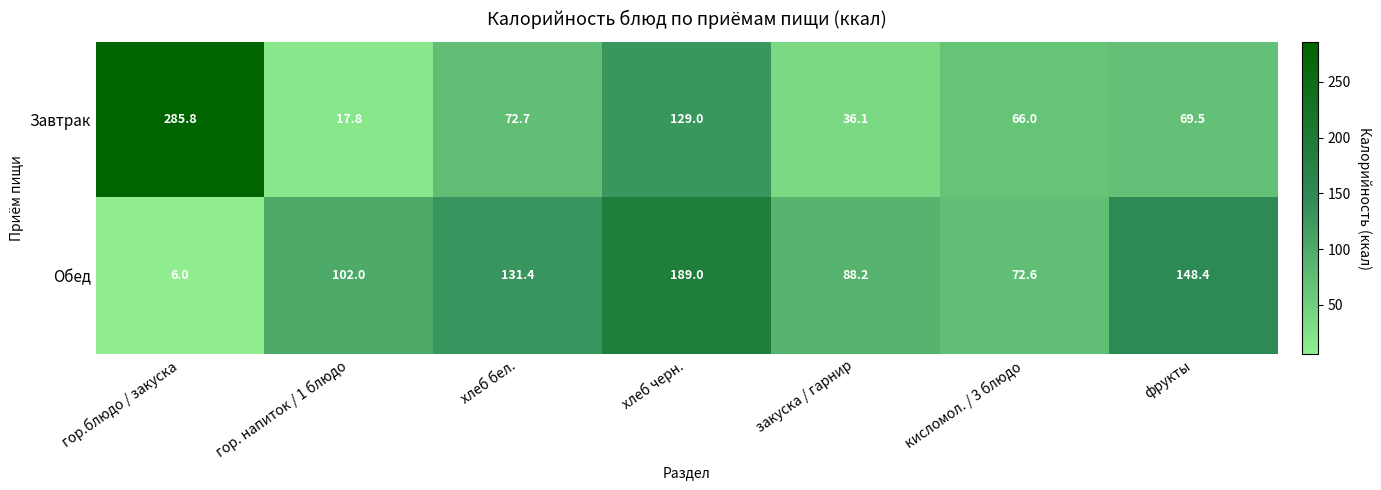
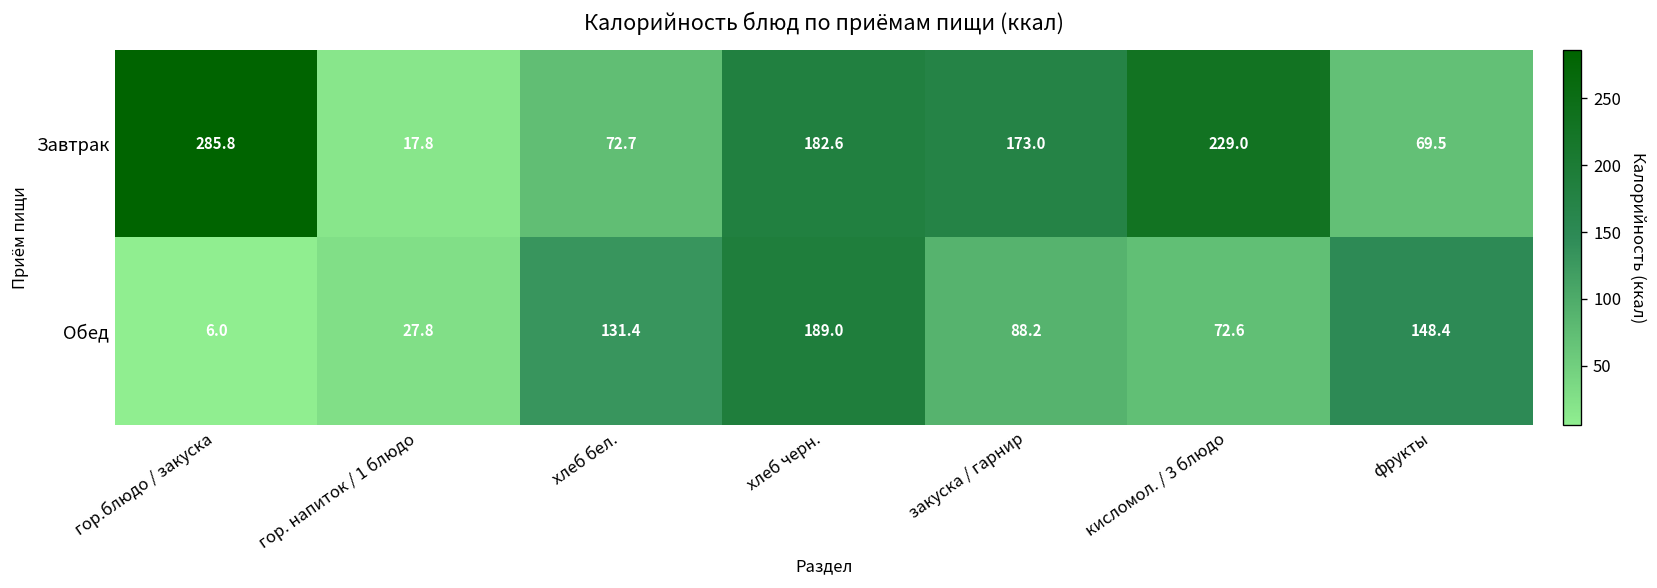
Завтрак, хлеб черн.: 129.0 -> 182.6
Завтрак, закуска / гарнир: 36.1 -> 173.0
Завтрак, кисломол. / 3 блюдо: 66.0 -> 229.0
Обед, гор. напиток / 1 блюдо: 102.0 -> 27.8
